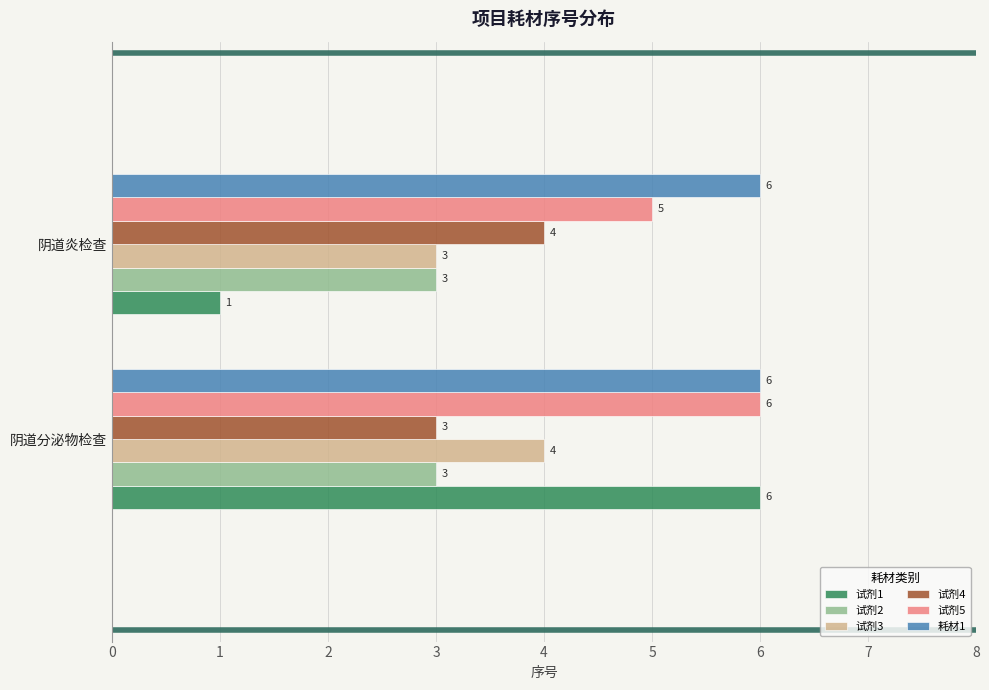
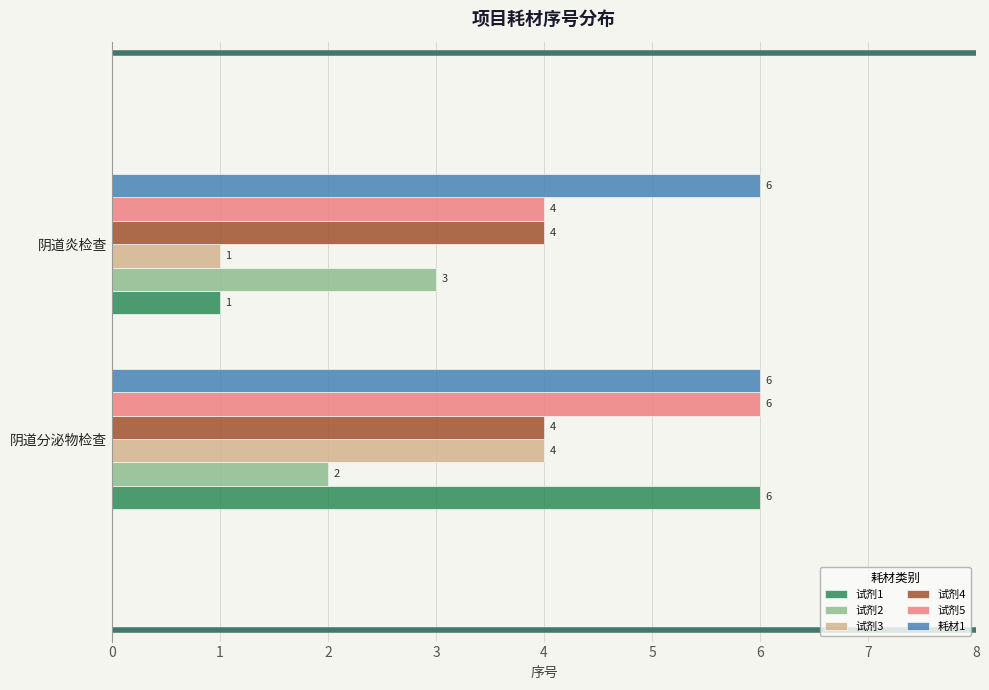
试剂5, 阴道炎检查: 5 -> 4
试剂3, 阴道炎检查: 3 -> 1
试剂4, 阴道分泌物检查: 3 -> 4
试剂2, 阴道分泌物检查: 3 -> 2
